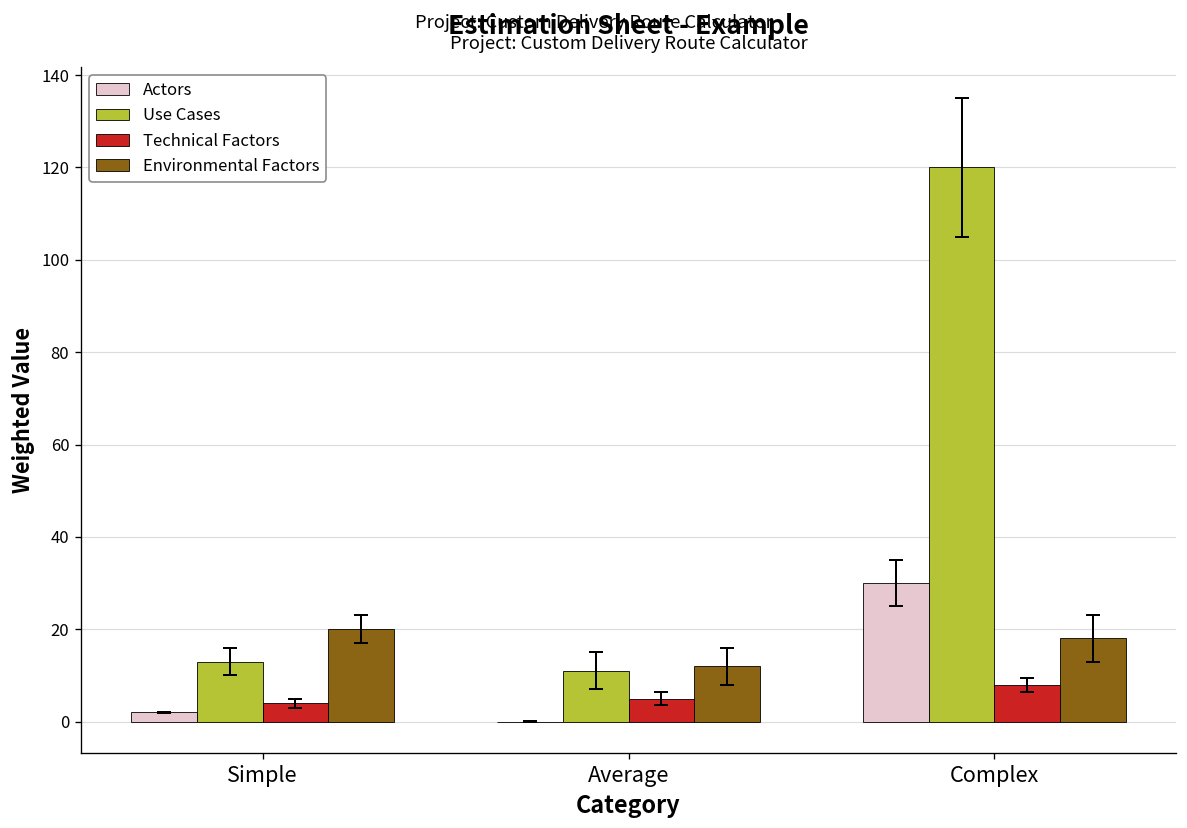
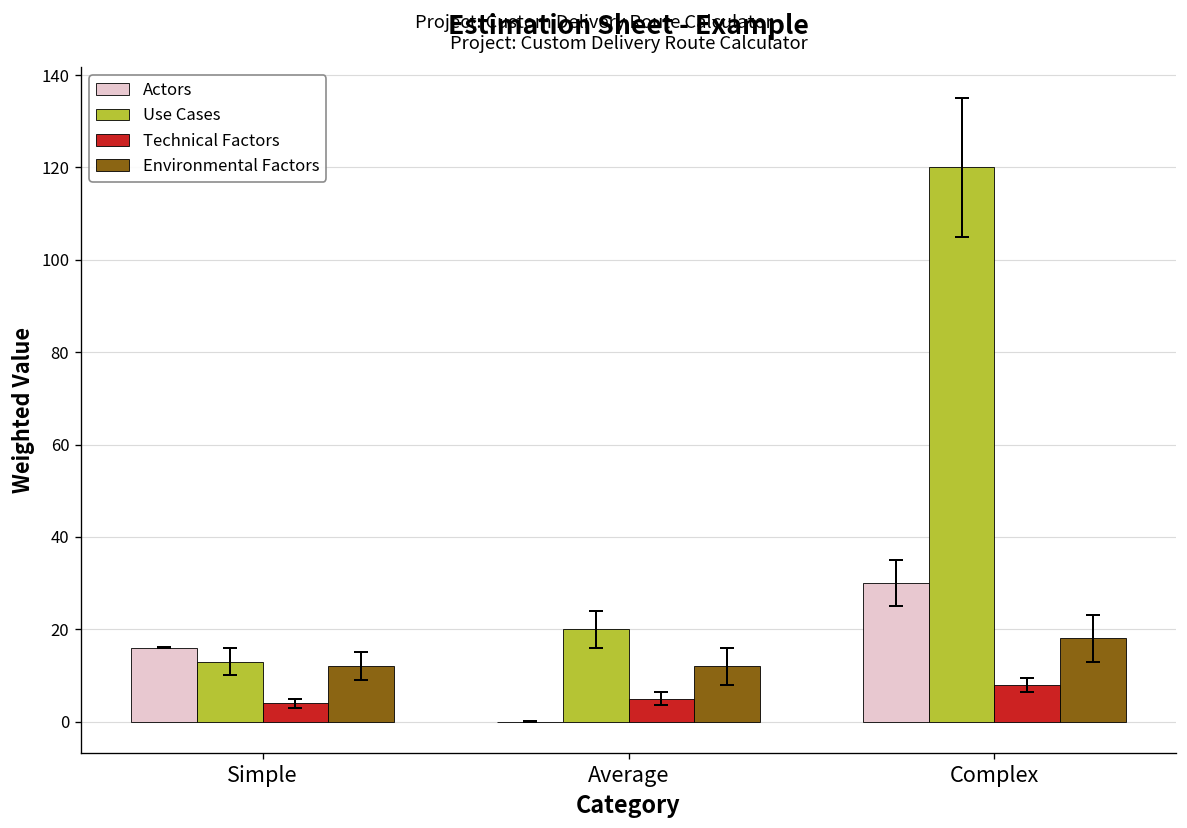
Actors, Simple: 2 -> 16
Environmental Factors, Simple: 20 -> 12
Use Cases, Average: 11 -> 20
